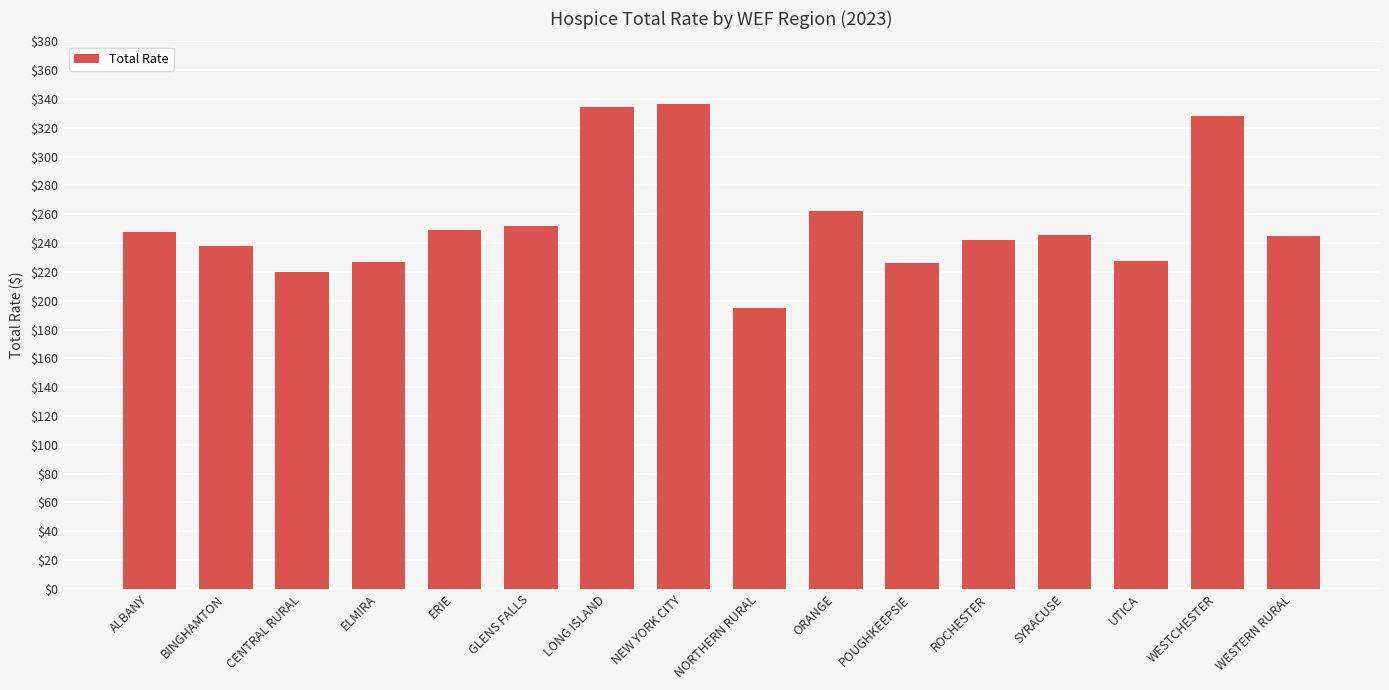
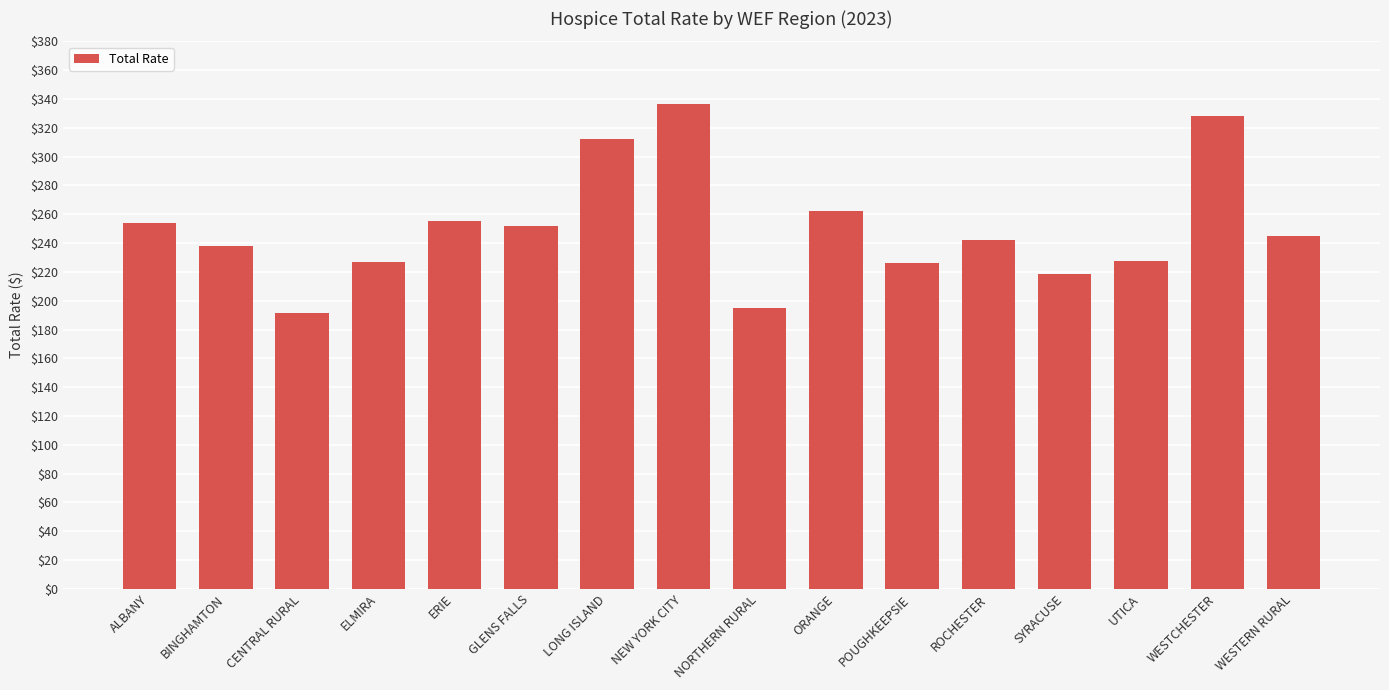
ALBANY: $248 -> $254
CENTRAL RURAL: $220 -> $192
ERIE: $249 -> $255
LONG ISLAND: $334 -> $312
SYRACUSE: $246 -> $218
